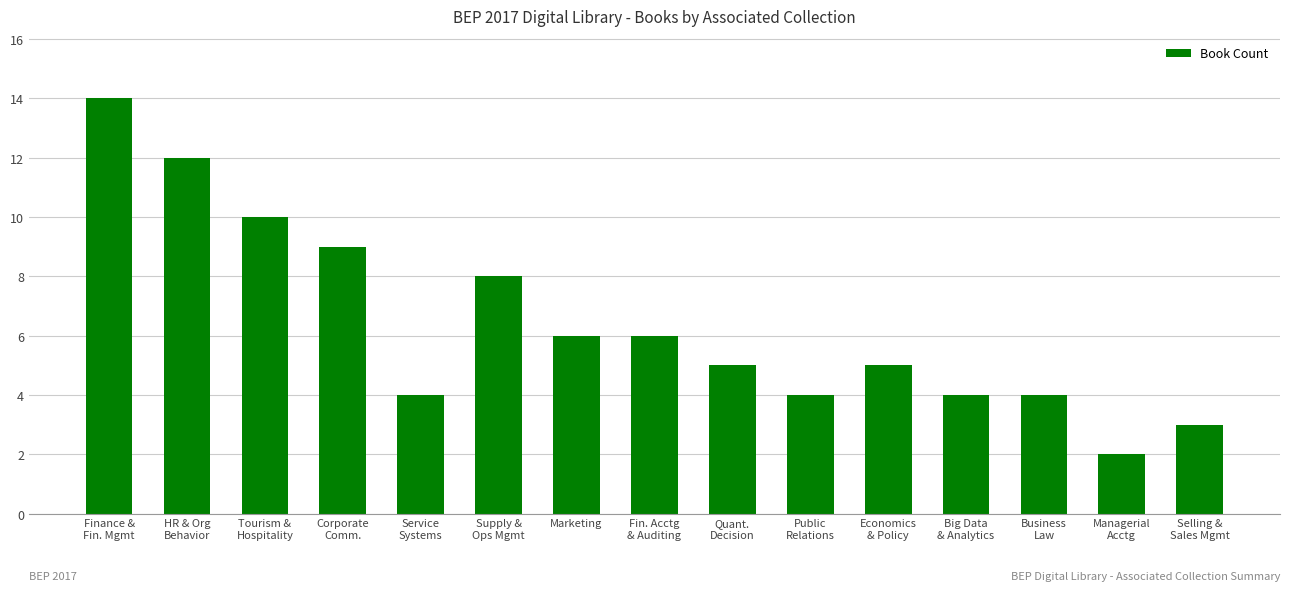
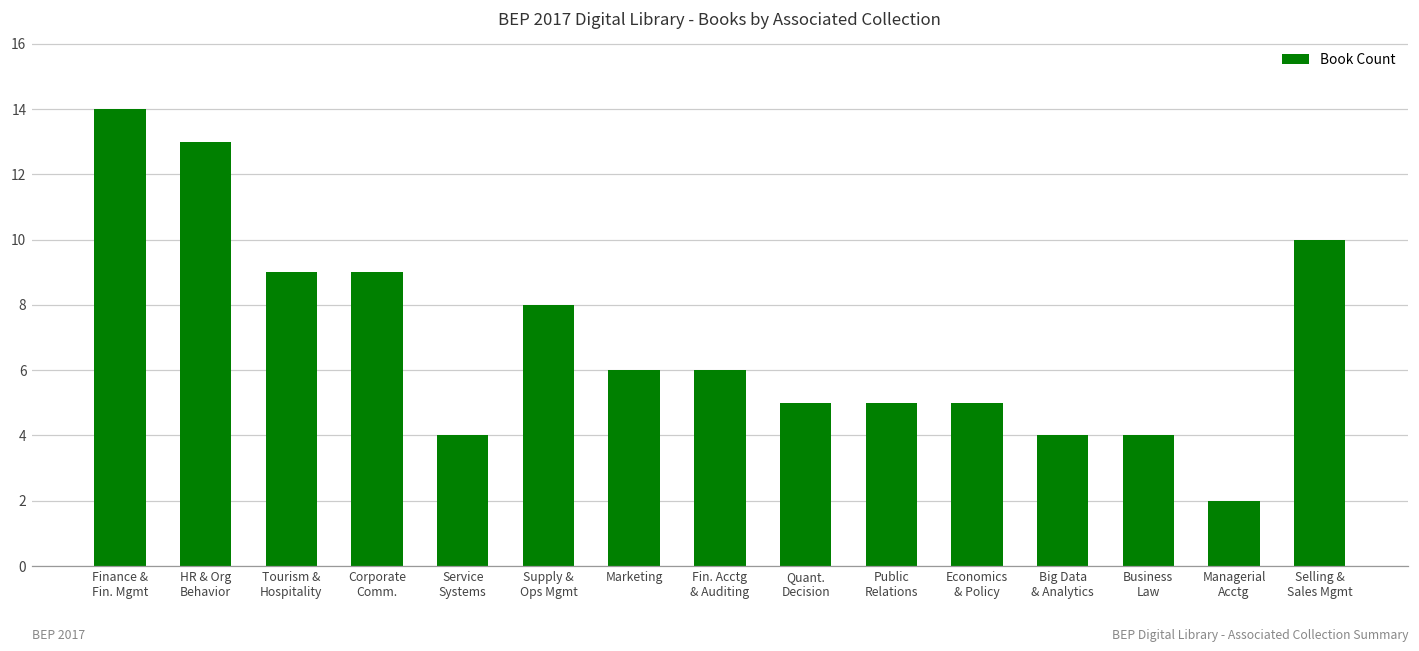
HR & Org Behavior: 12 -> 13
Tourism & Hospitality: 10 -> 9
Public Relations: 4 -> 5
Selling & Sales Mgmt: 3 -> 10
